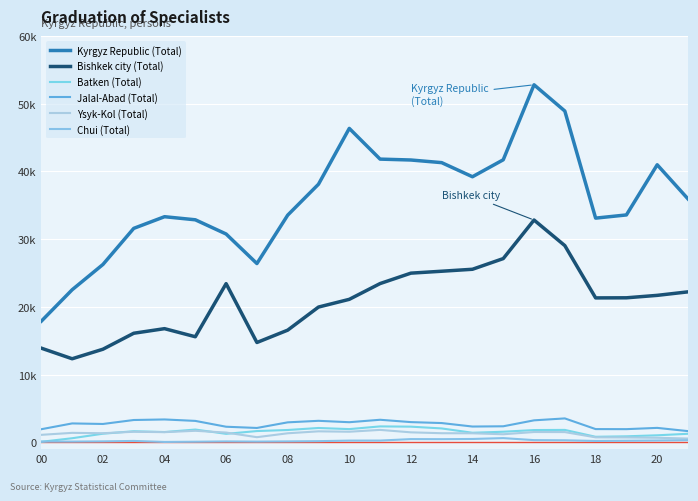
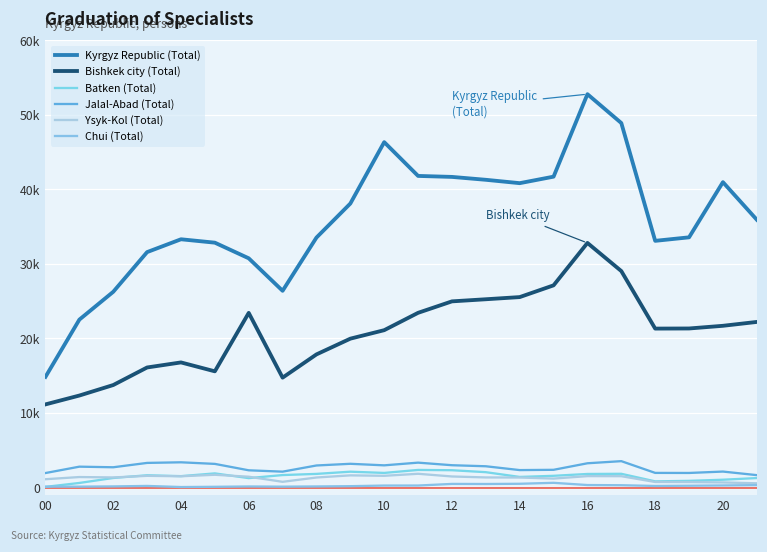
Kyrgyz Republic (Total), 00: 18000 -> 15000
Bishkek city (Total), 00: 14000 -> 11000
Bishkek city (Total), 08: 17000 -> 18000
Kyrgyz Republic (Total), 14: 39000 -> 41000
